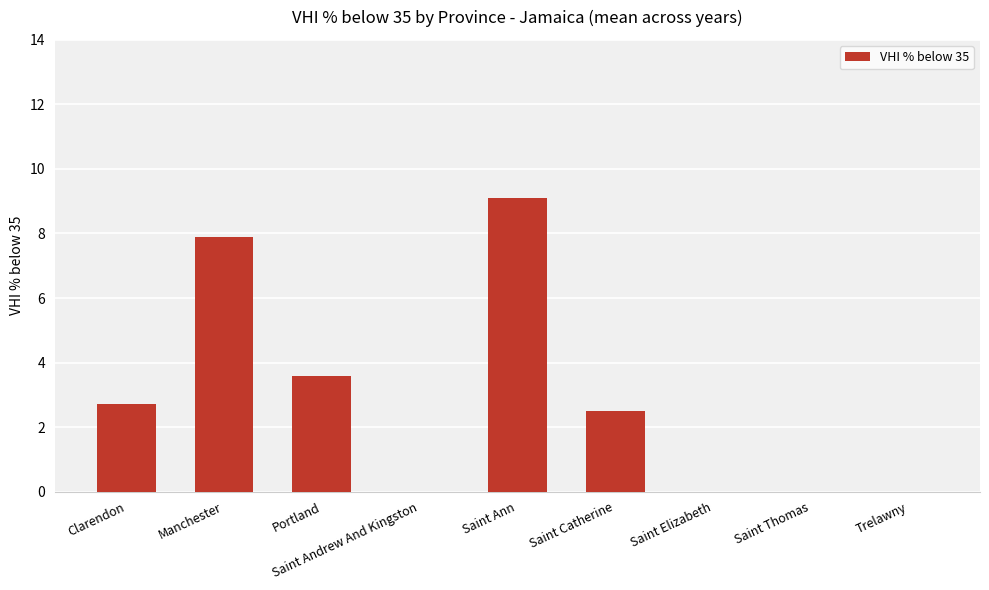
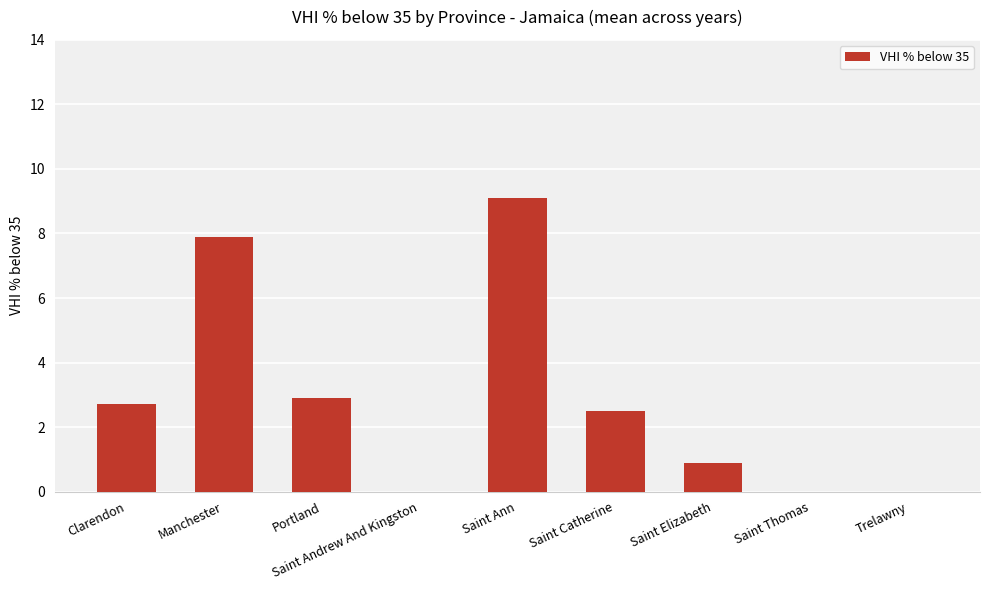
Portland: 3.6 -> 2.9
Saint Elizabeth: 0.0 -> 0.9
